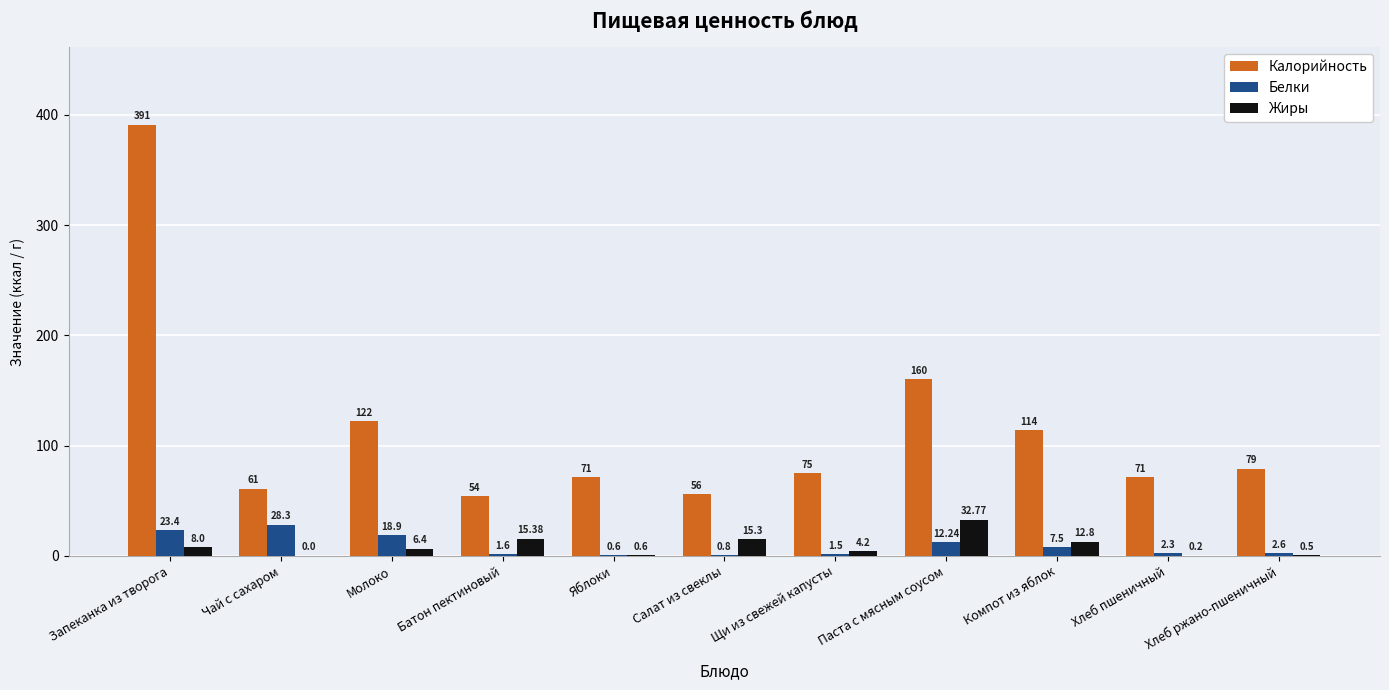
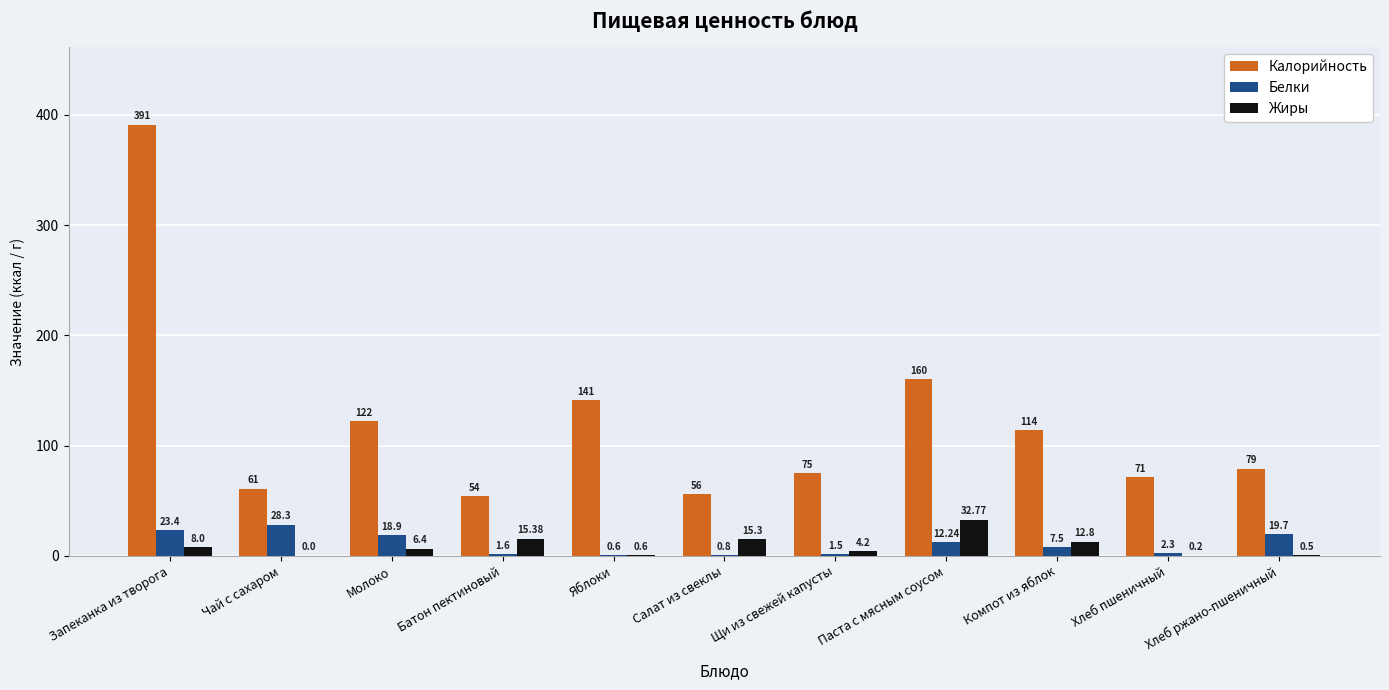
Калорийность, Яблоки: 71 -> 141
Белки, Хлеб ржано-пшеничный: 2.6 -> 19.7
